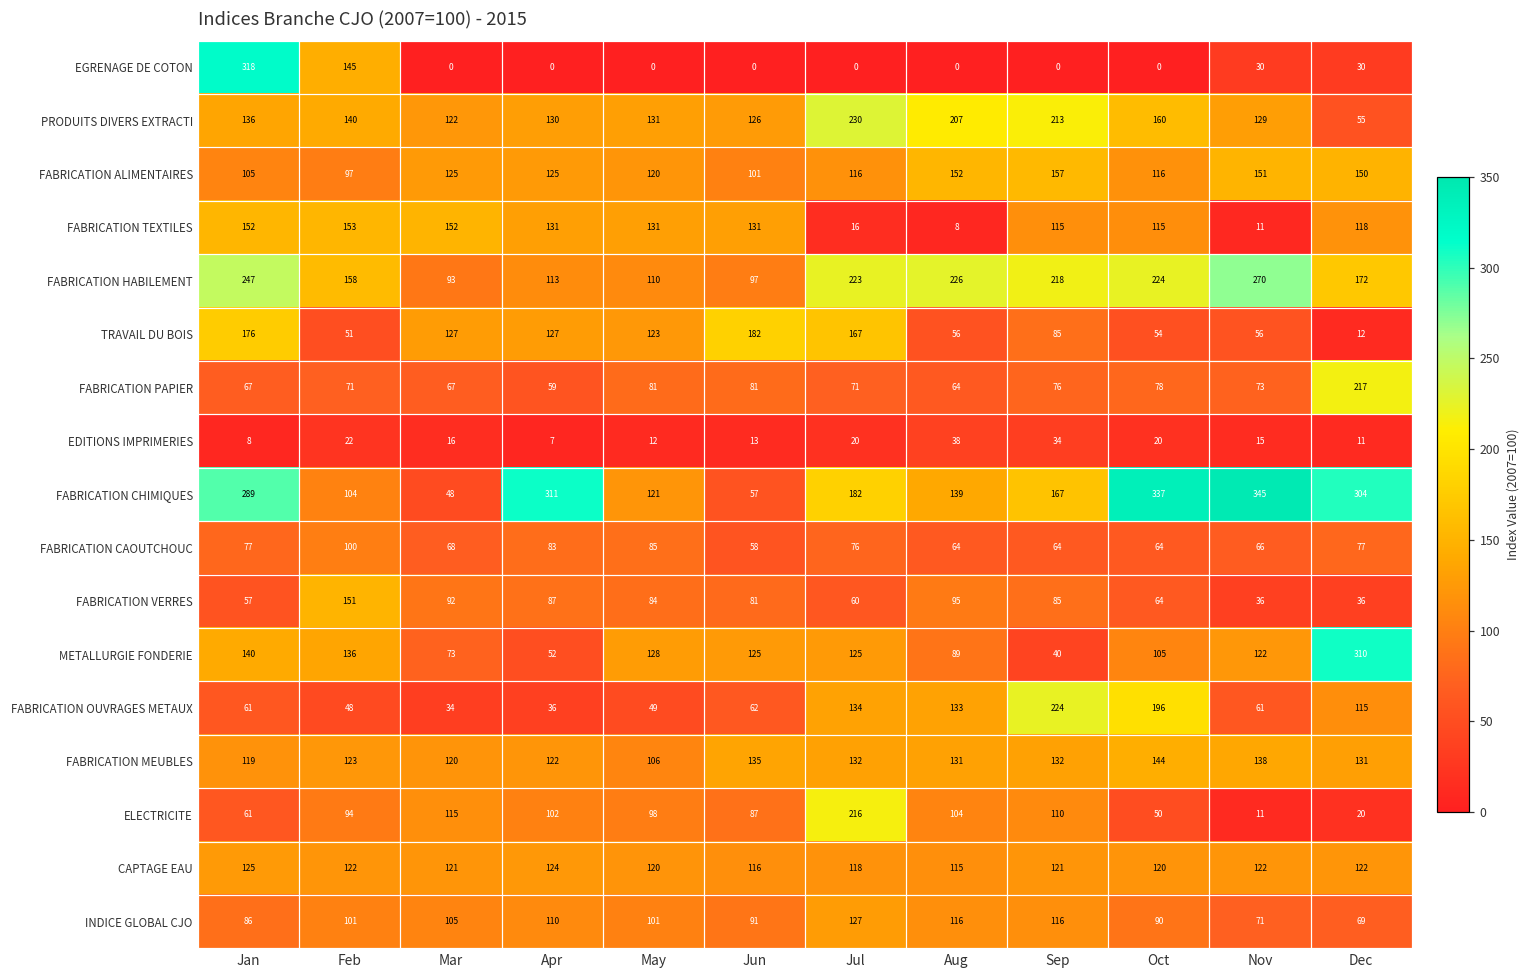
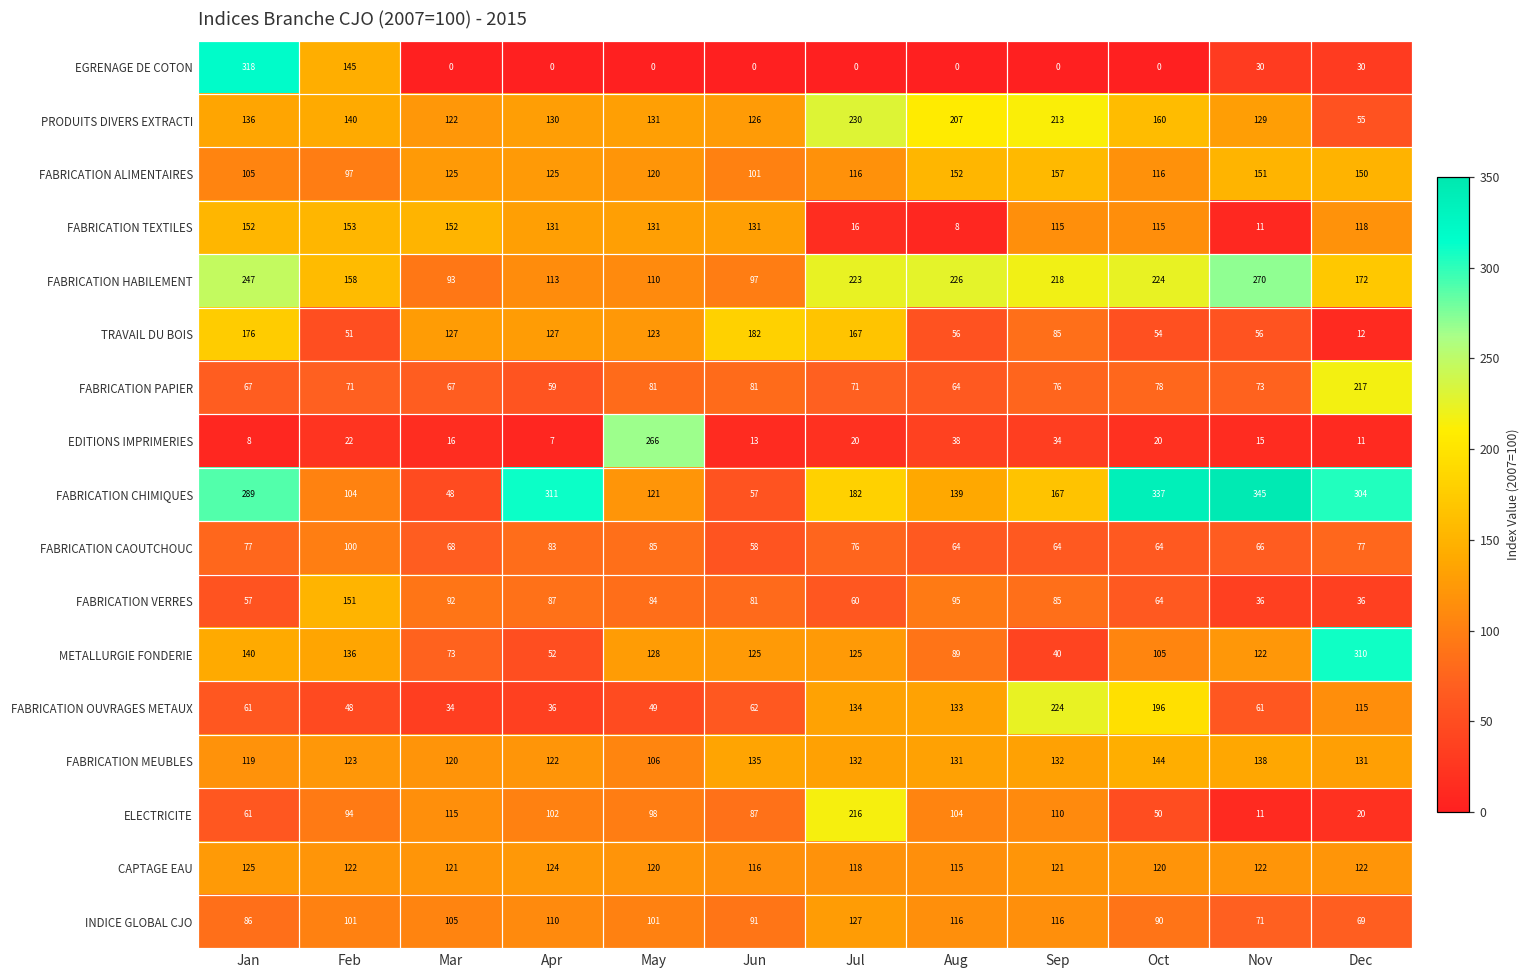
EDITIONS IMPRIMERIES, May: 12 -> 266
